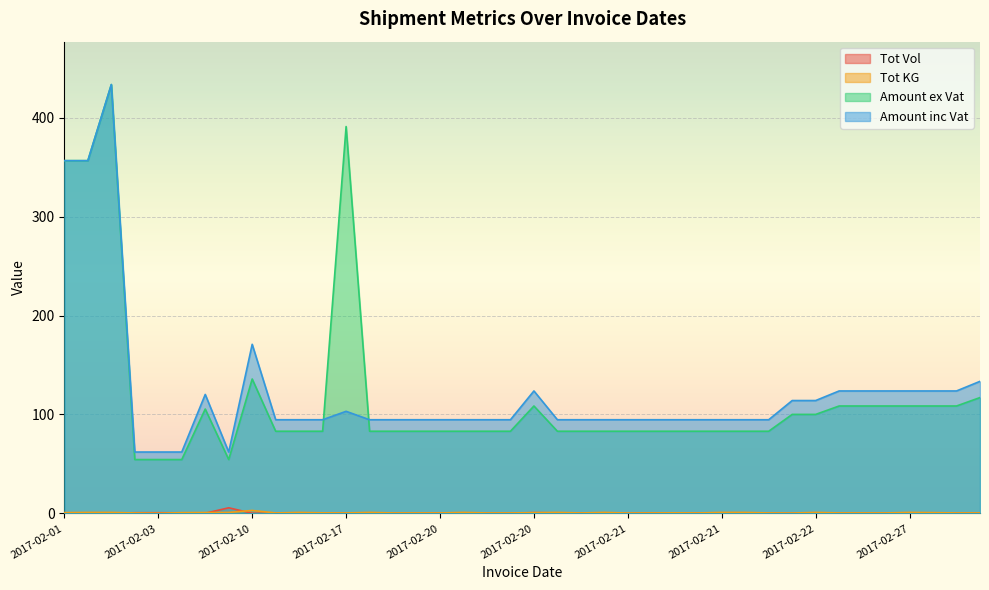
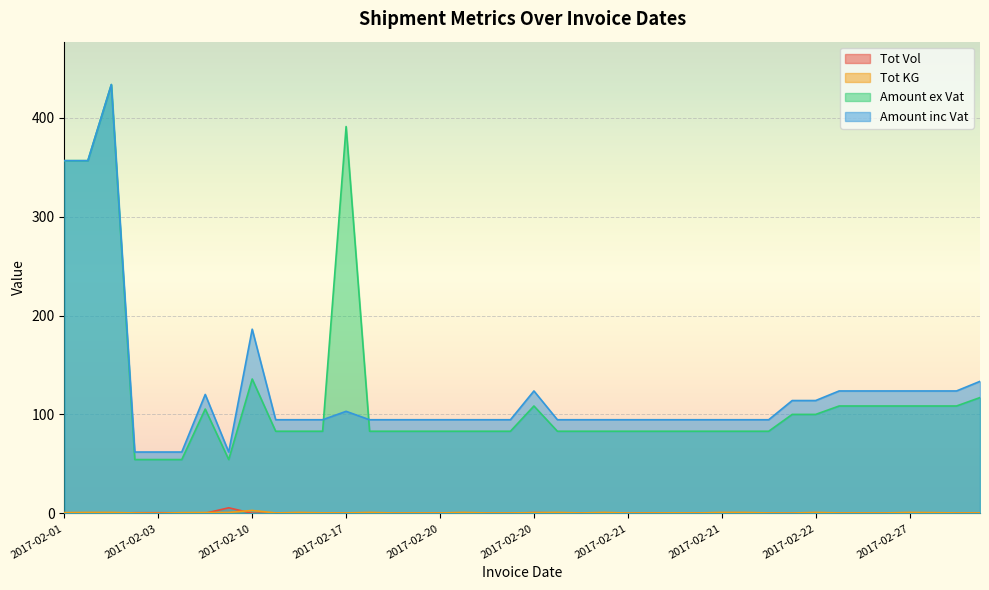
Amount inc Vat, 2017-02-10: 170 -> 190
